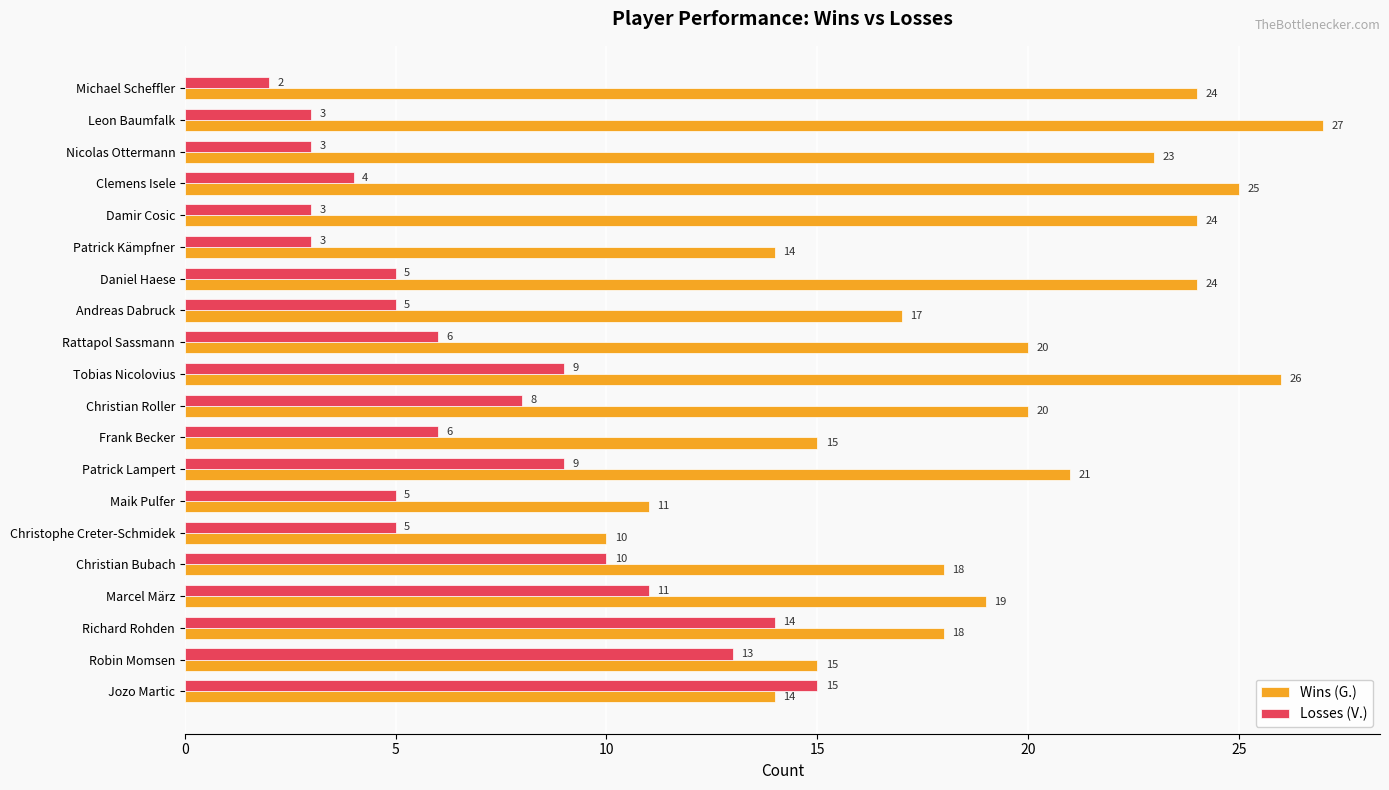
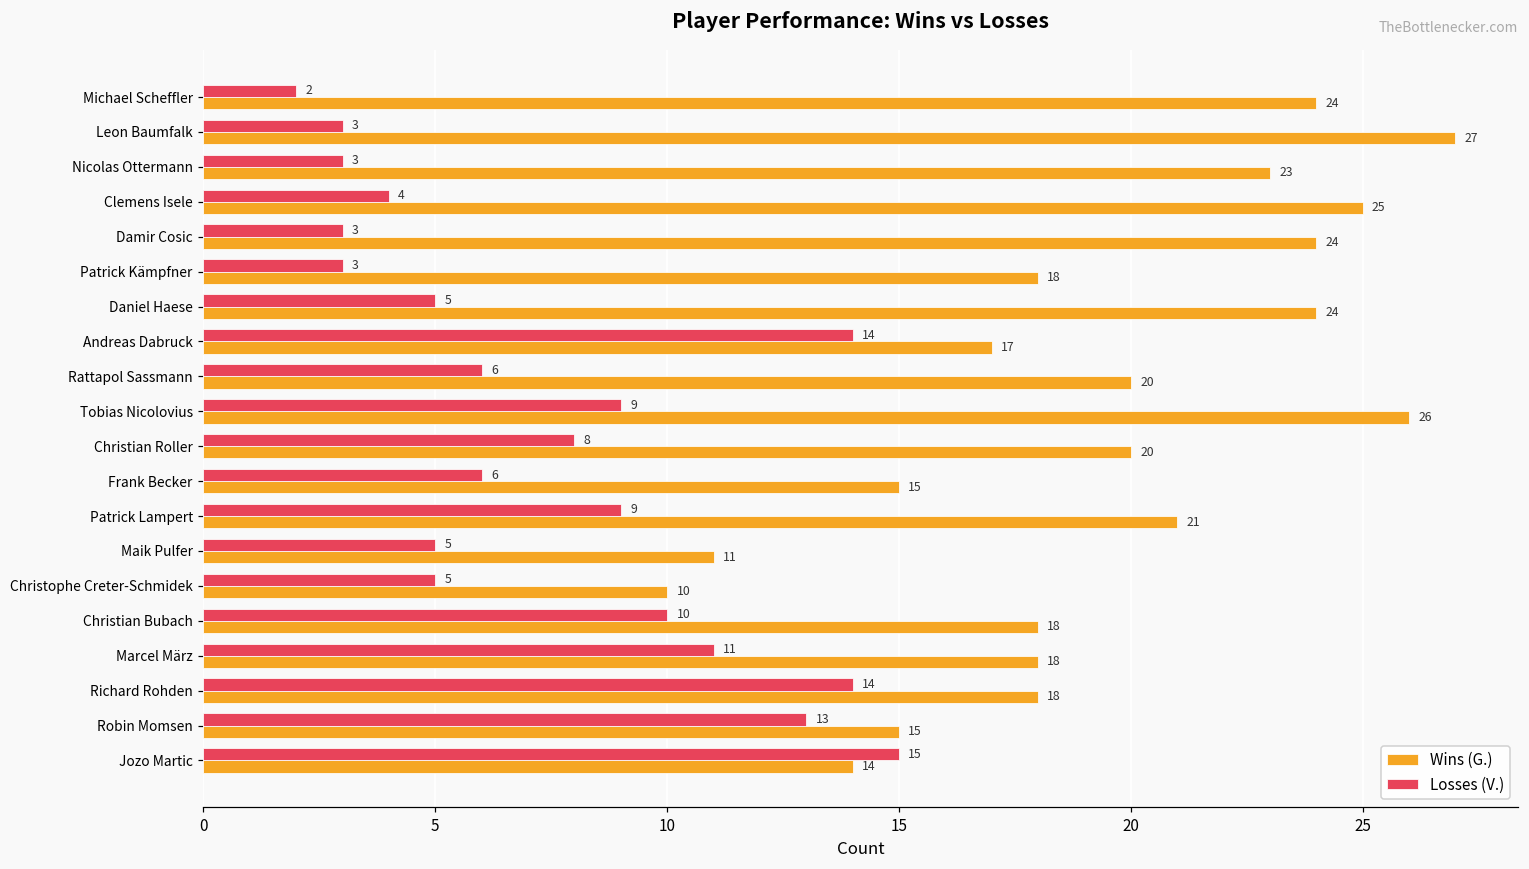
Wins (G.), Patrick Kämpfner: 14 -> 18
Losses (V.), Andreas Dabruck: 5 -> 14
Wins (G.), Marcel März: 19 -> 18
